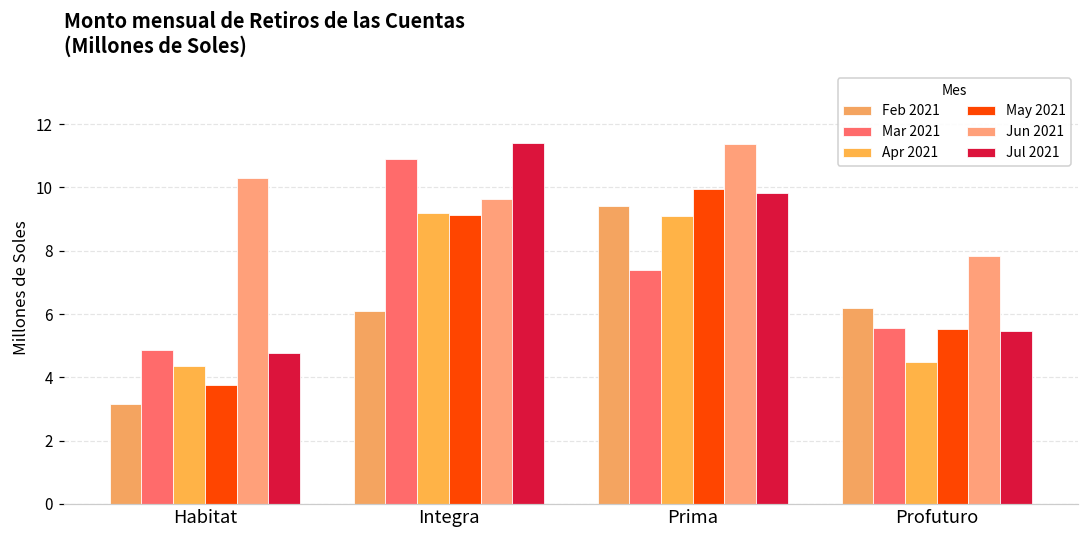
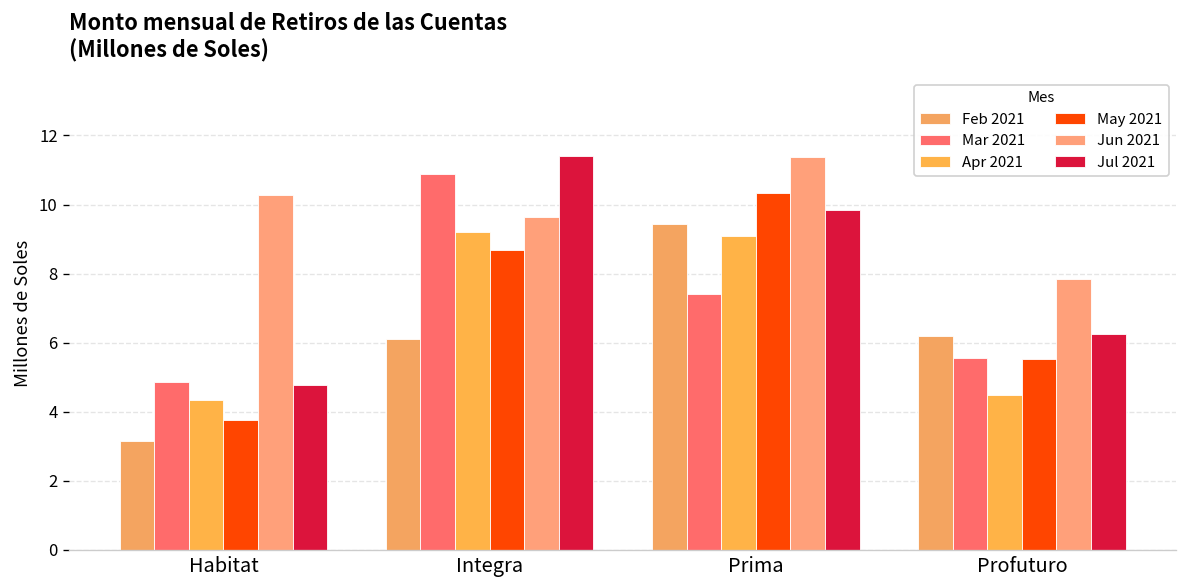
May 2021, Integra: 9.1 -> 8.7
May 2021, Prima: 9.9 -> 10.3
Jul 2021, Profuturo: 5.5 -> 6.3
